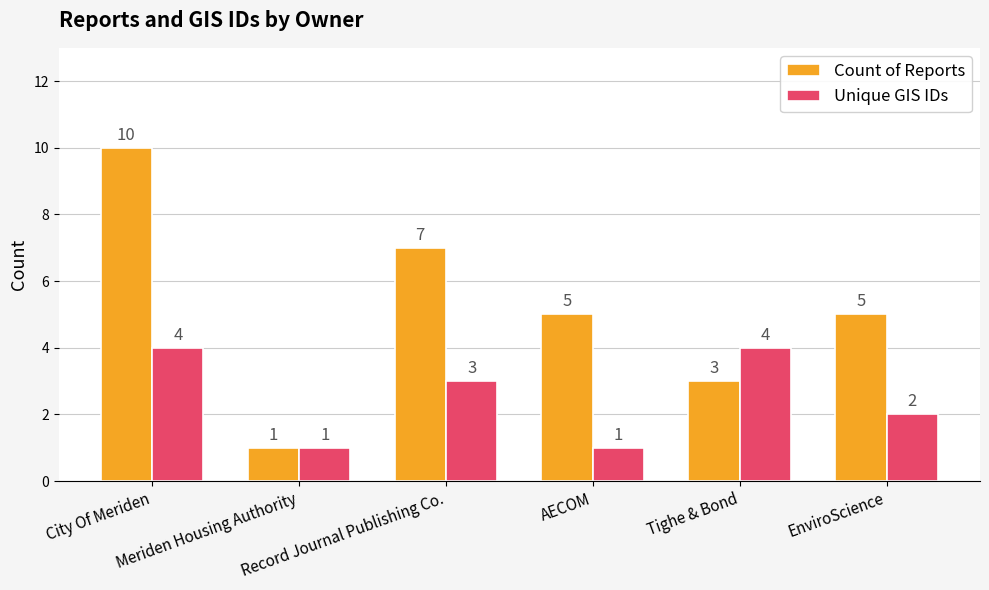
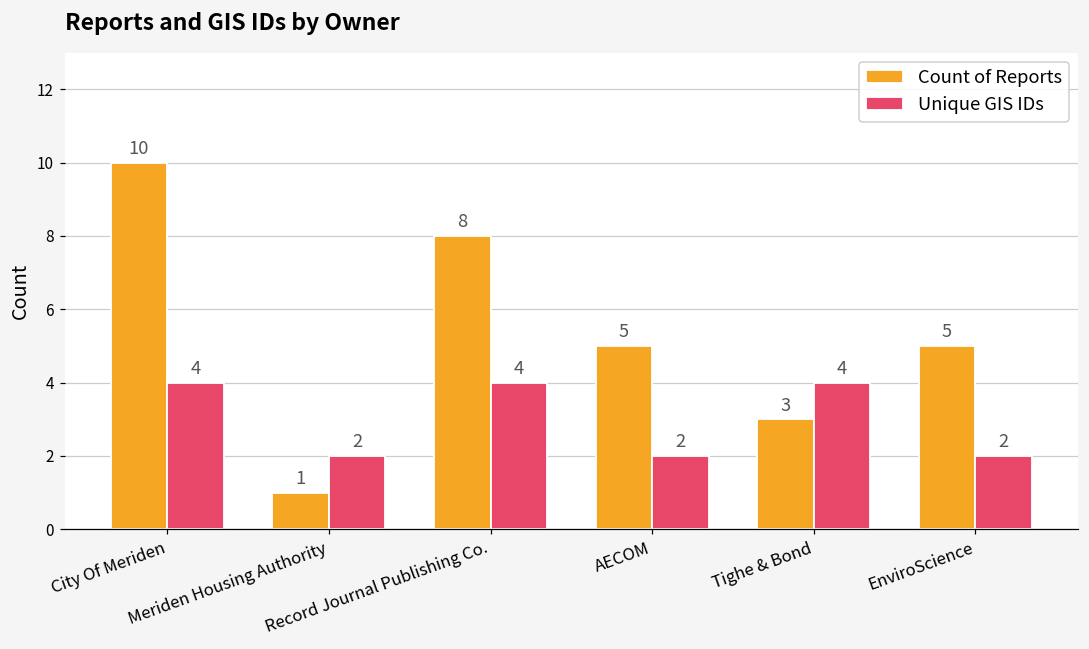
Unique GIS IDs, Meriden Housing Authority: 1 -> 2
Count of Reports, Record Journal Publishing Co.: 7 -> 8
Unique GIS IDs, Record Journal Publishing Co.: 3 -> 4
Unique GIS IDs, AECOM: 1 -> 2
